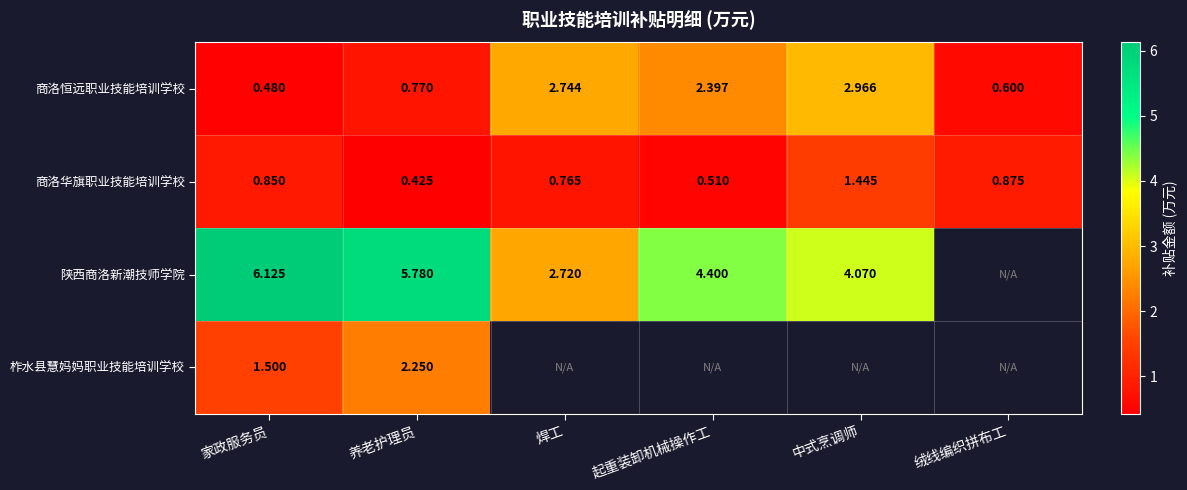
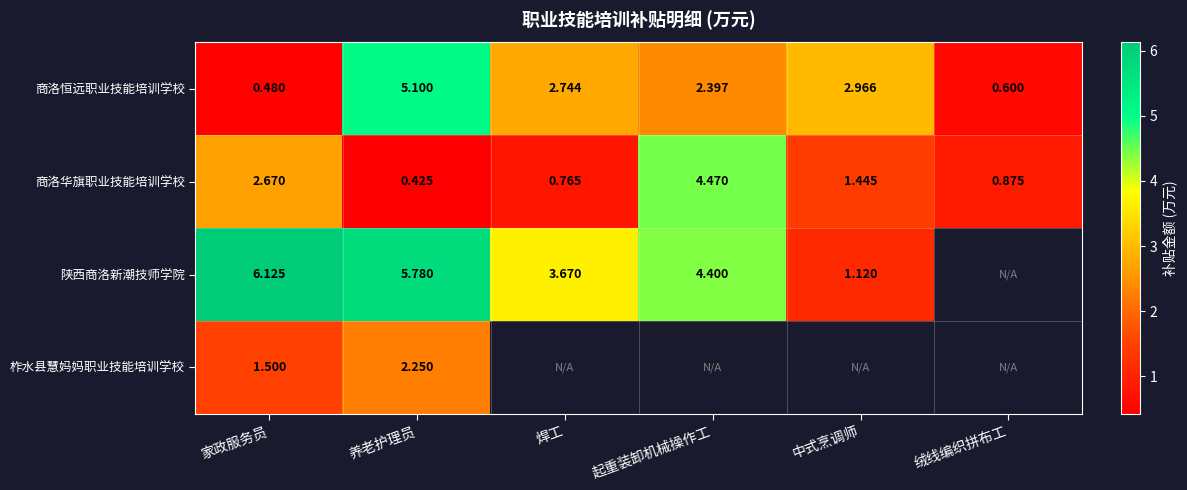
商洛恒远职业技能培训学校, 养老护理员: 0.770 -> 5.100
商洛华旗职业技能培训学校, 家政服务员: 0.850 -> 2.670
商洛华旗职业技能培训学校, 起重装卸机械操作工: 0.510 -> 4.470
陕西商洛新潮技师学院, 焊工: 2.720 -> 3.670
陕西商洛新潮技师学院, 中式烹调师: 4.070 -> 1.120
